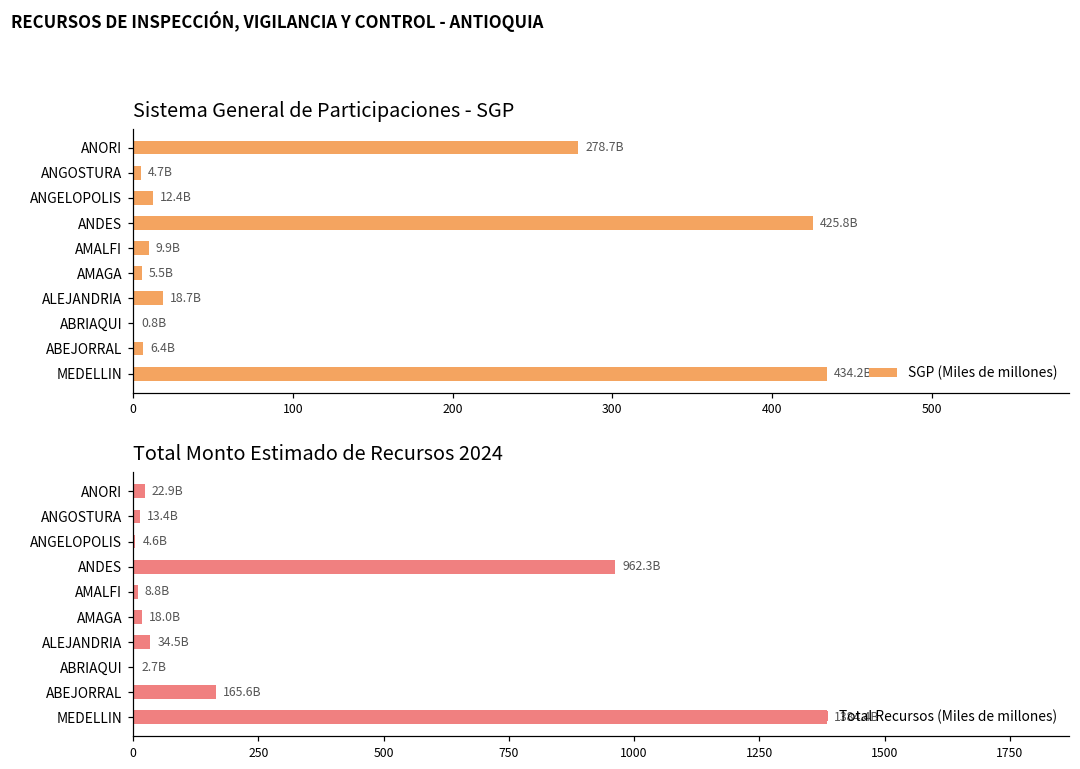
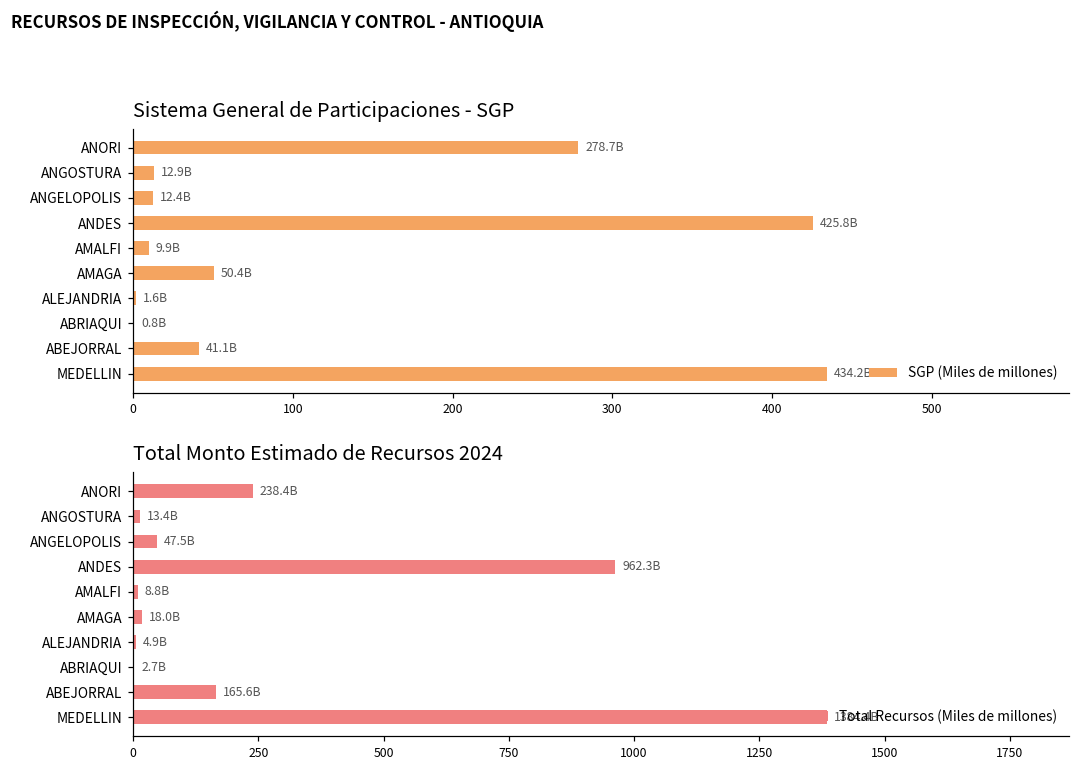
Sistema General de Participaciones - SGP, ANGOSTURA: 4.7B -> 12.9B
Sistema General de Participaciones - SGP, AMAGA: 5.5B -> 50.4B
Sistema General de Participaciones - SGP, ALEJANDRIA: 18.7B -> 1.6B
Sistema General de Participaciones - SGP, ABEJORRAL: 6.4B -> 41.1B
Total Monto Estimado de Recursos 2024, ANORI: 22.9B -> 238.4B
Total Monto Estimado de Recursos 2024, ANGELOPOLIS: 4.6B -> 47.5B
Total Monto Estimado de Recursos 2024, ALEJANDRIA: 34.5B -> 4.9B
